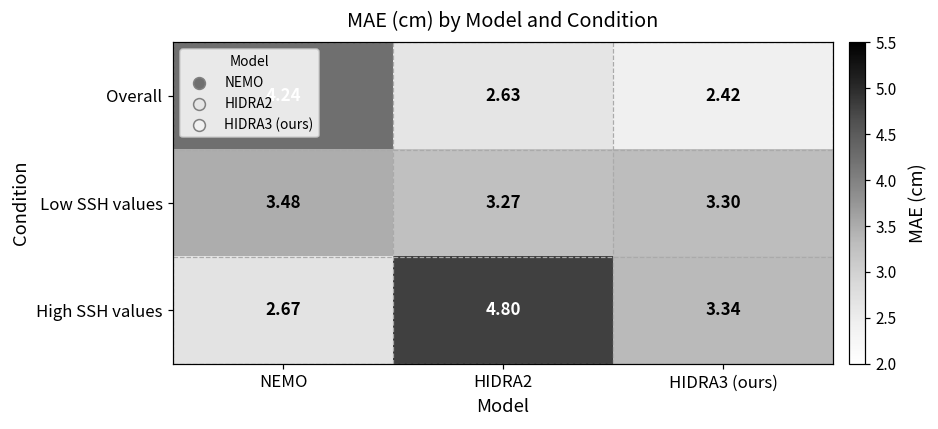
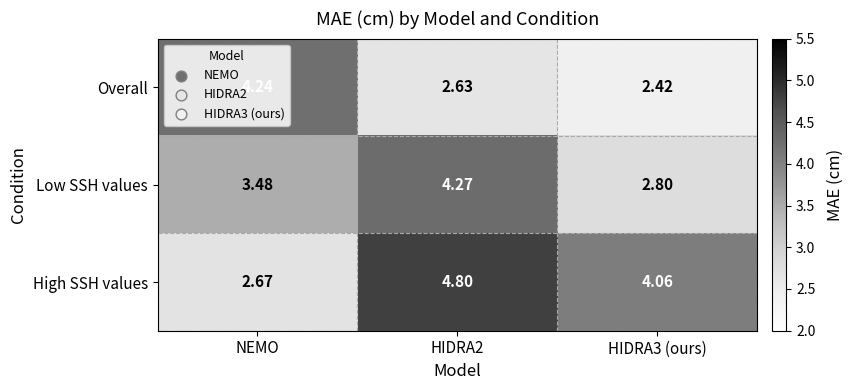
Low SSH values, HIDRA2: 3.27 -> 4.27
Low SSH values, HIDRA3 (ours): 3.30 -> 2.80
High SSH values, HIDRA3 (ours): 3.34 -> 4.06
